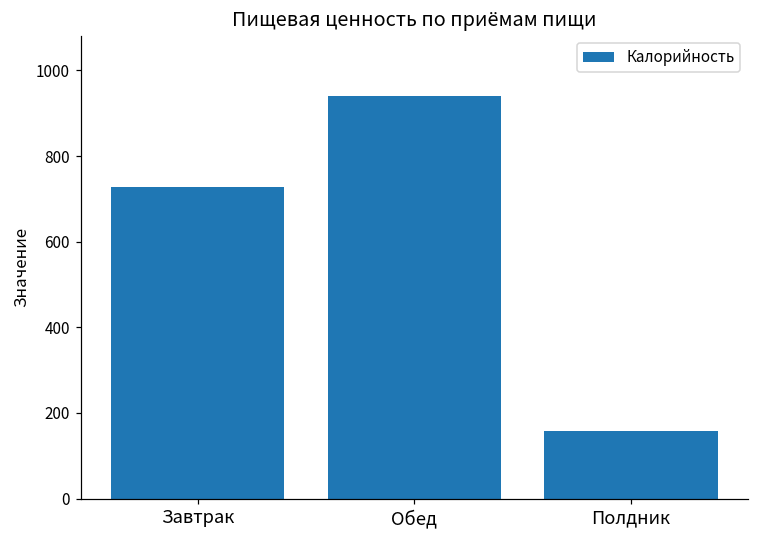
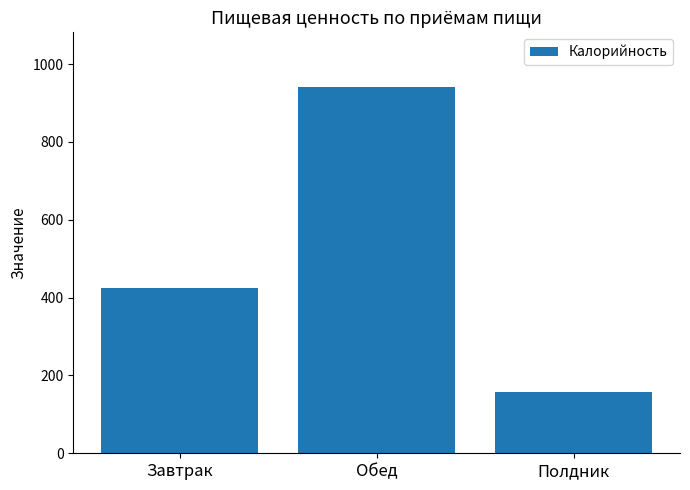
Завтрак: 730 -> 420
